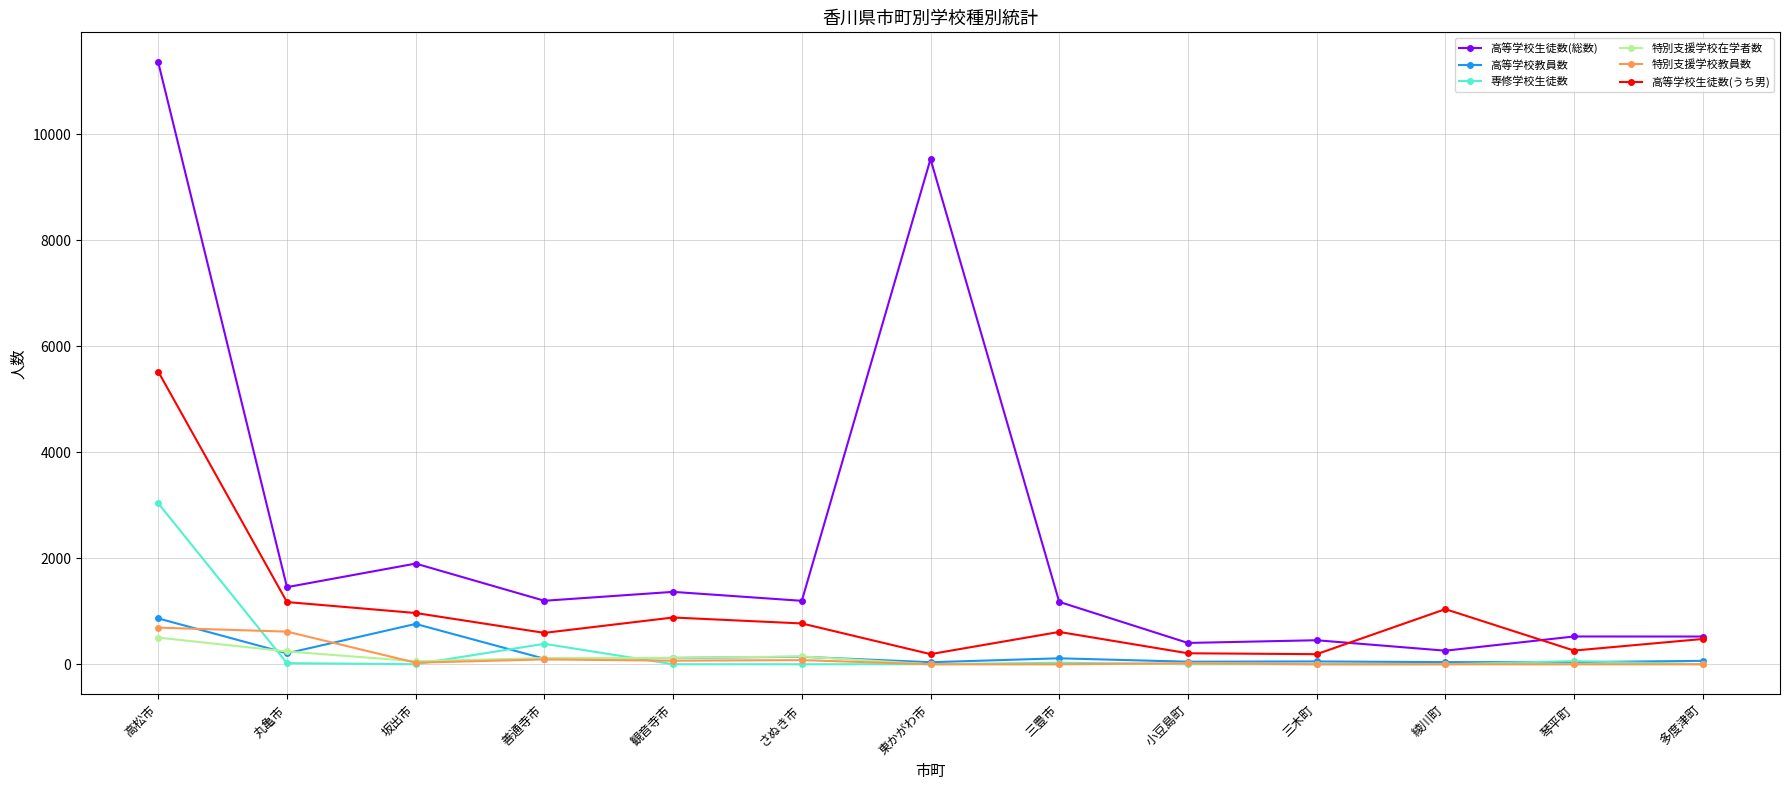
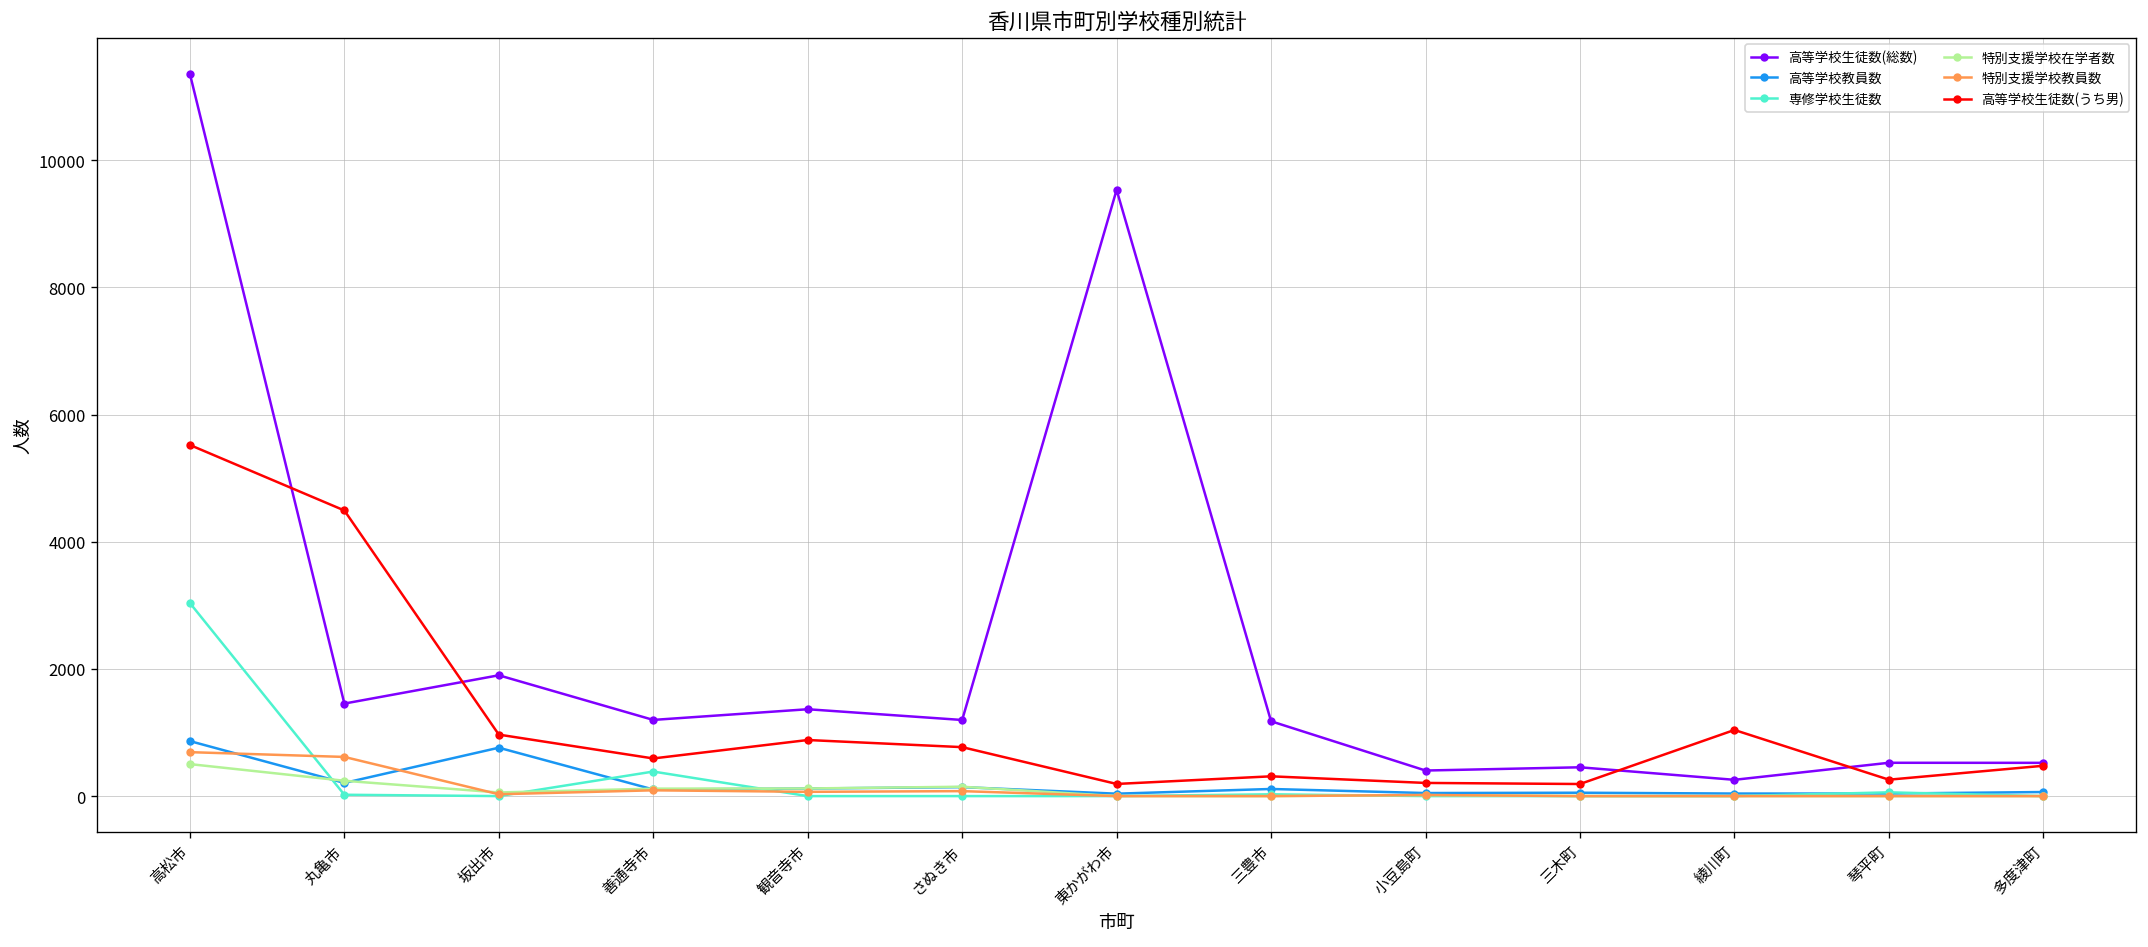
高等学校生徒数(うち男), 丸亀市: 1200 -> 4500
高等学校生徒数(うち男), 三豊市: 600 -> 300
